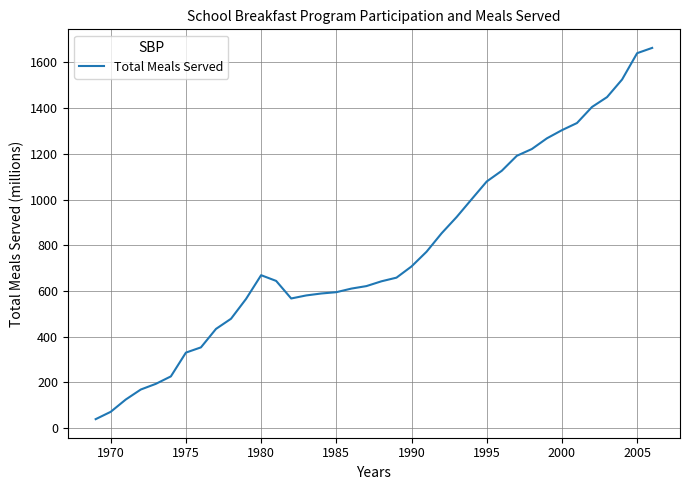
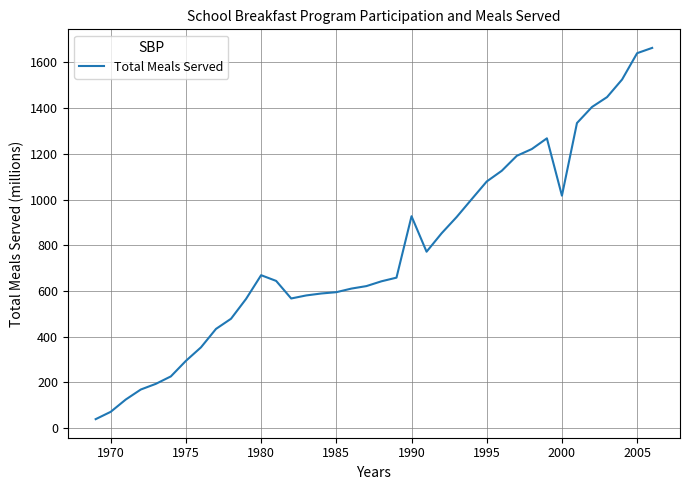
1975: 330 -> 290
1990: 710 -> 930
2000: 1300 -> 1020
